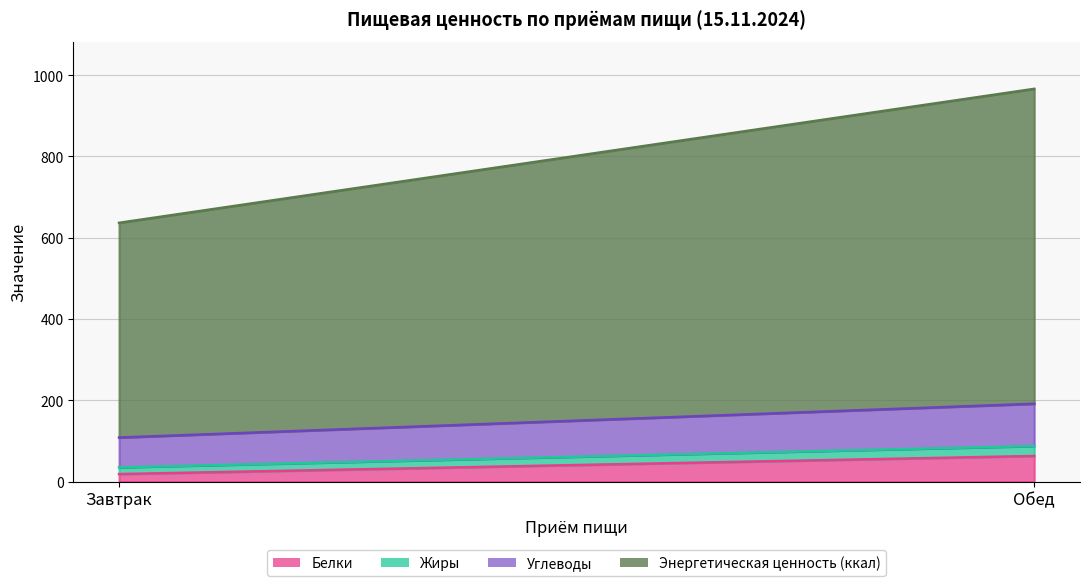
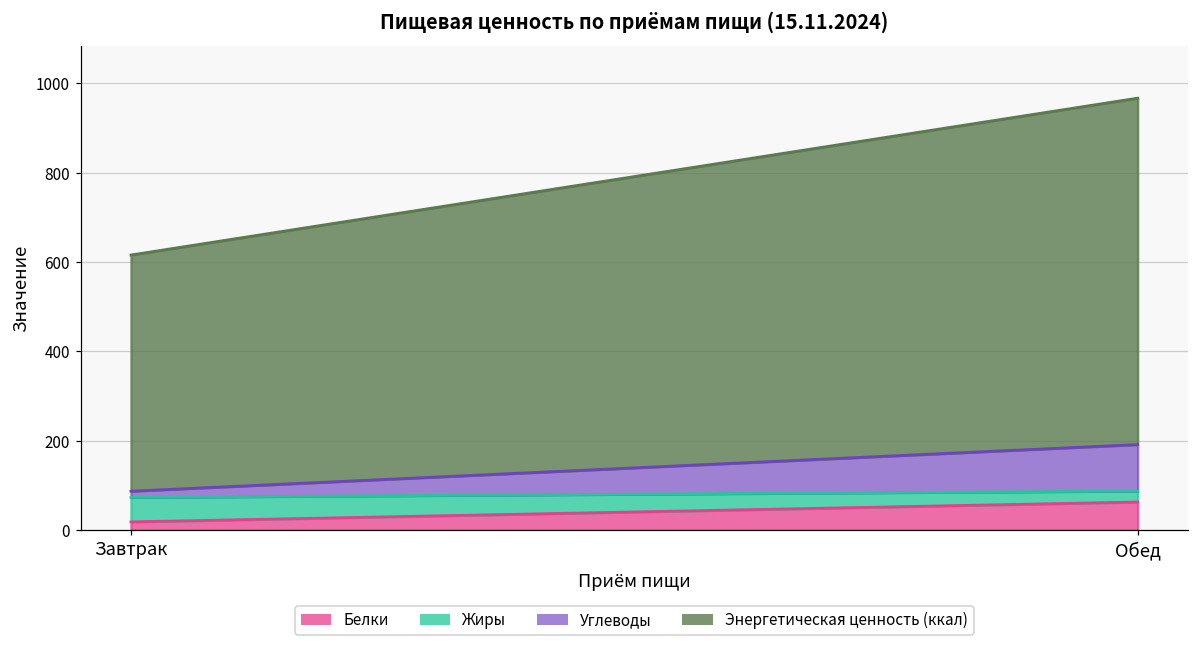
Жиры, Завтрак: 20 -> 50
Углеводы, Завтрак: 70 -> 10
